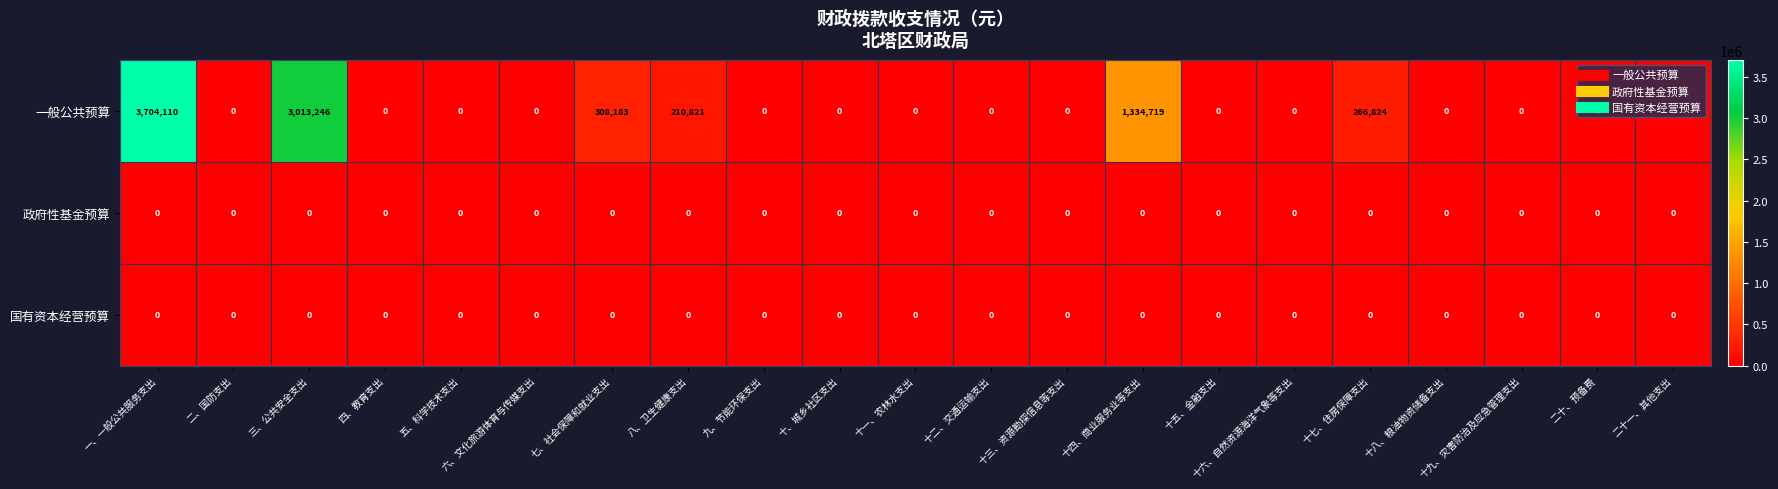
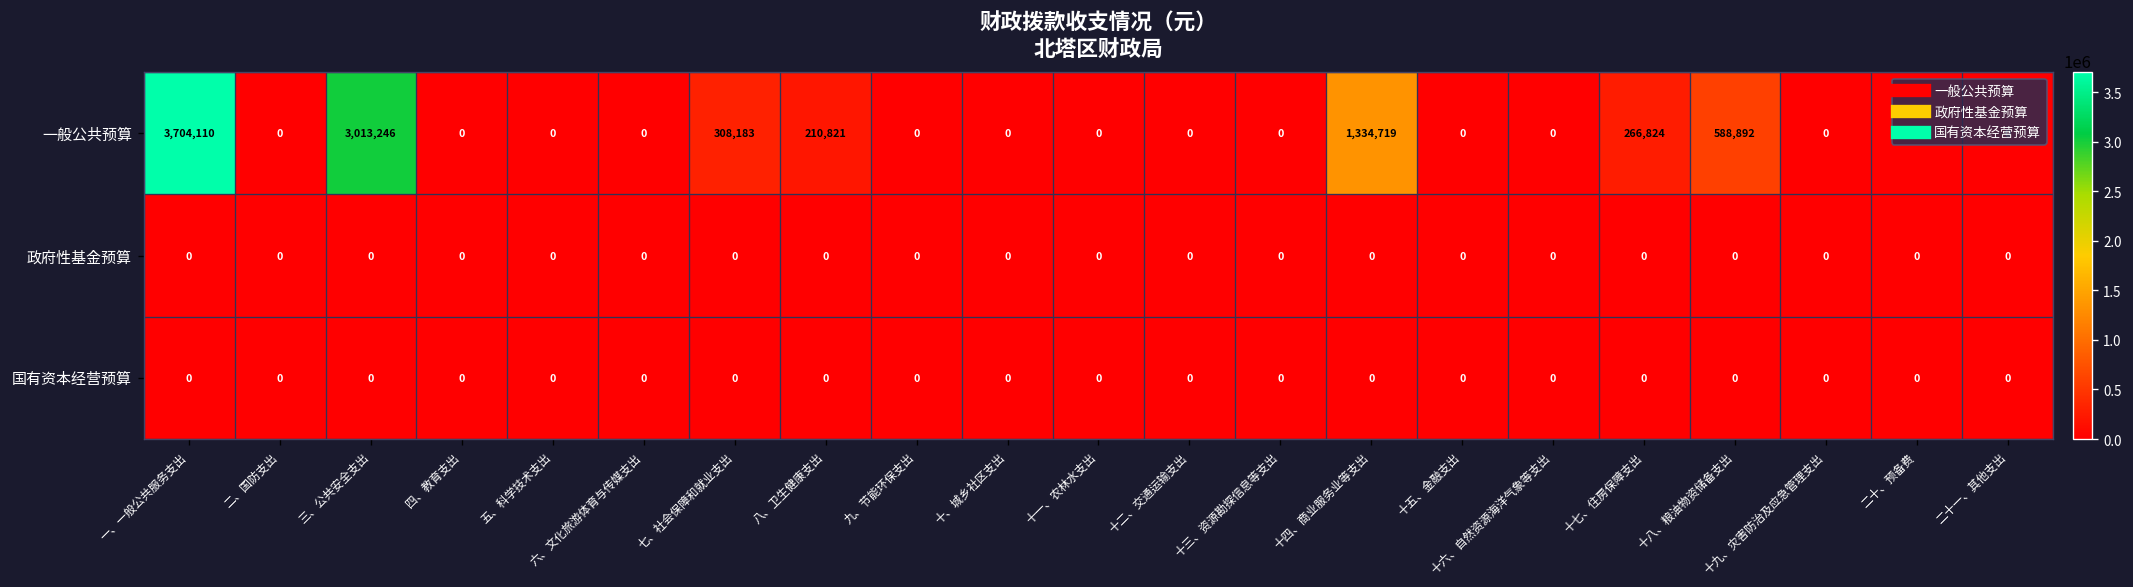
一般公共预算, 十八、粮油物资储备支出: 0 -> 588,892
